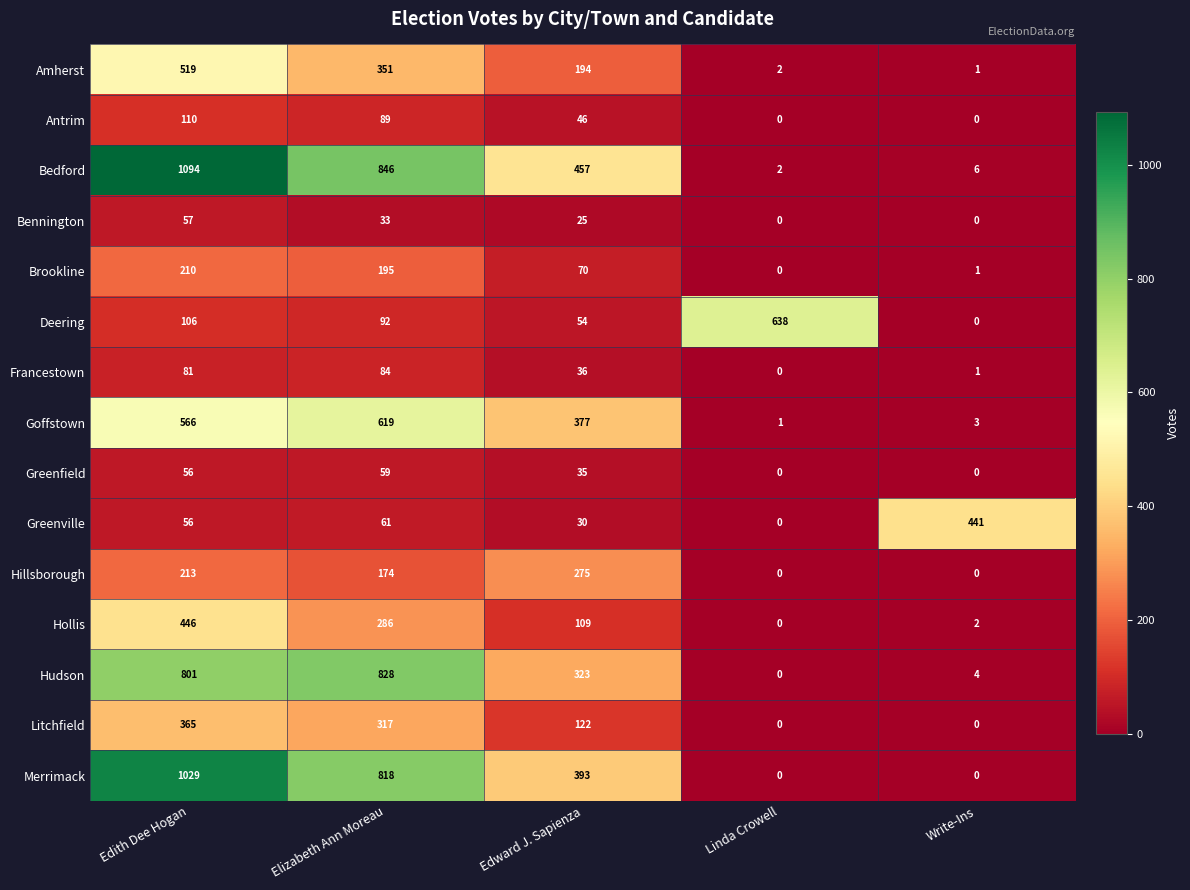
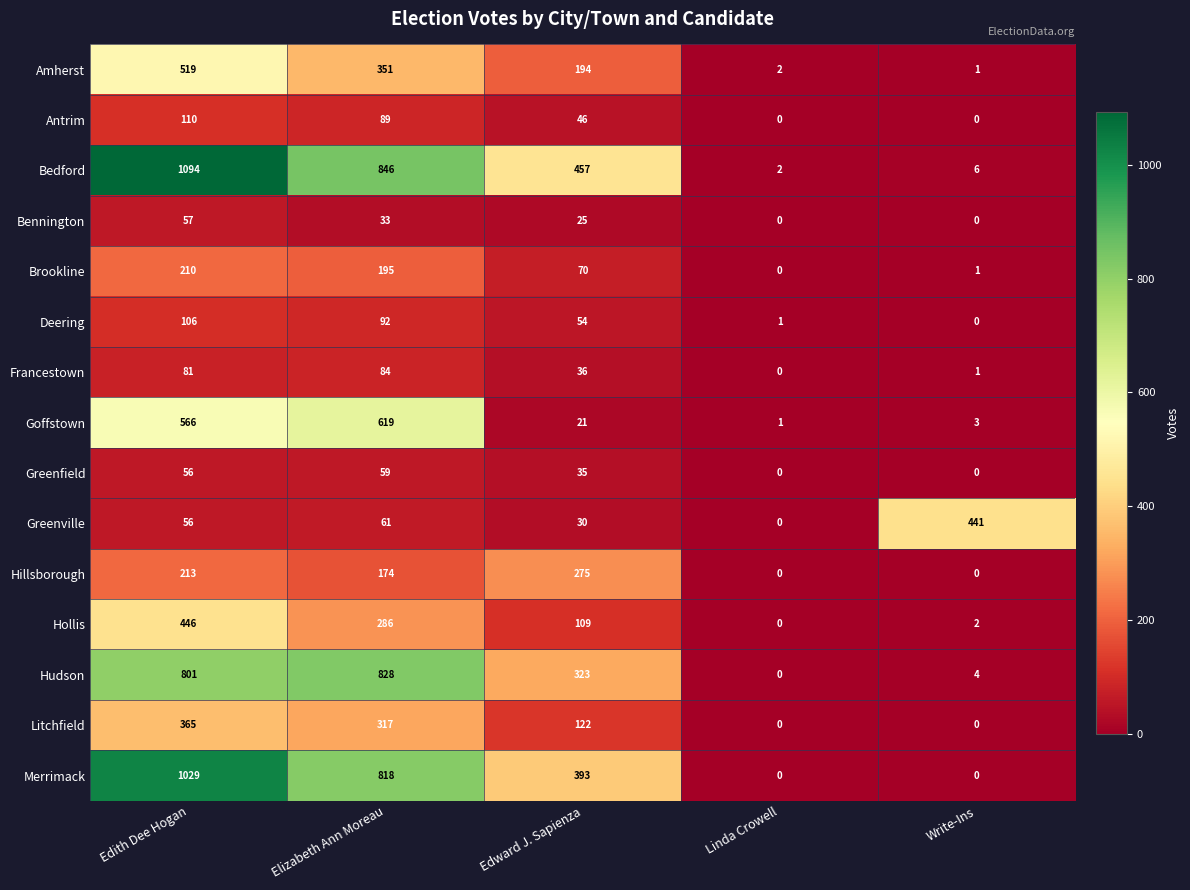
Deering, Linda Crowell: 638 -> 1
Goffstown, Edward J. Sapienza: 377 -> 21
